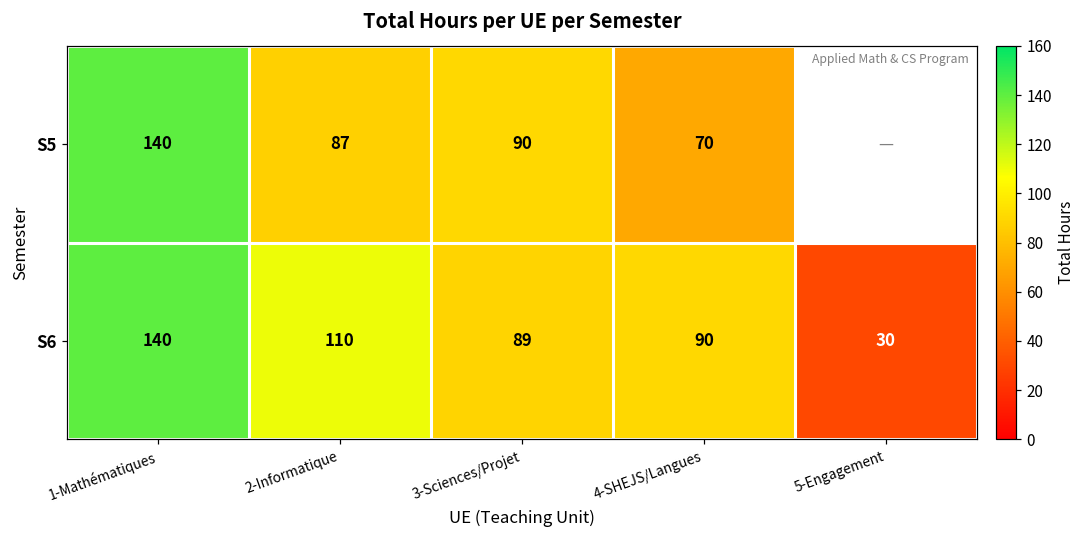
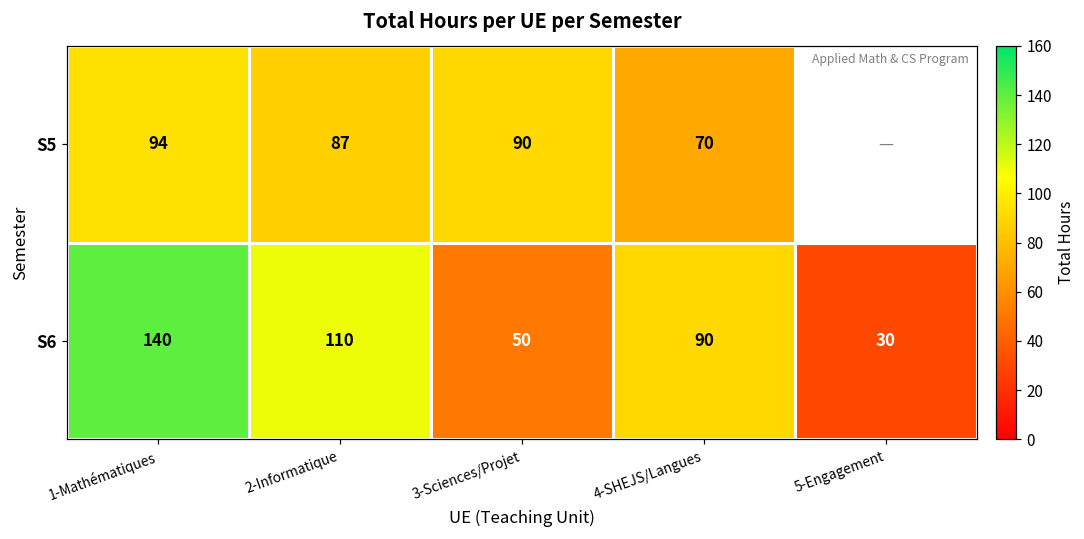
S5, 1-Mathématiques: 140 -> 94
S6, 3-Sciences/Projet: 89 -> 50
